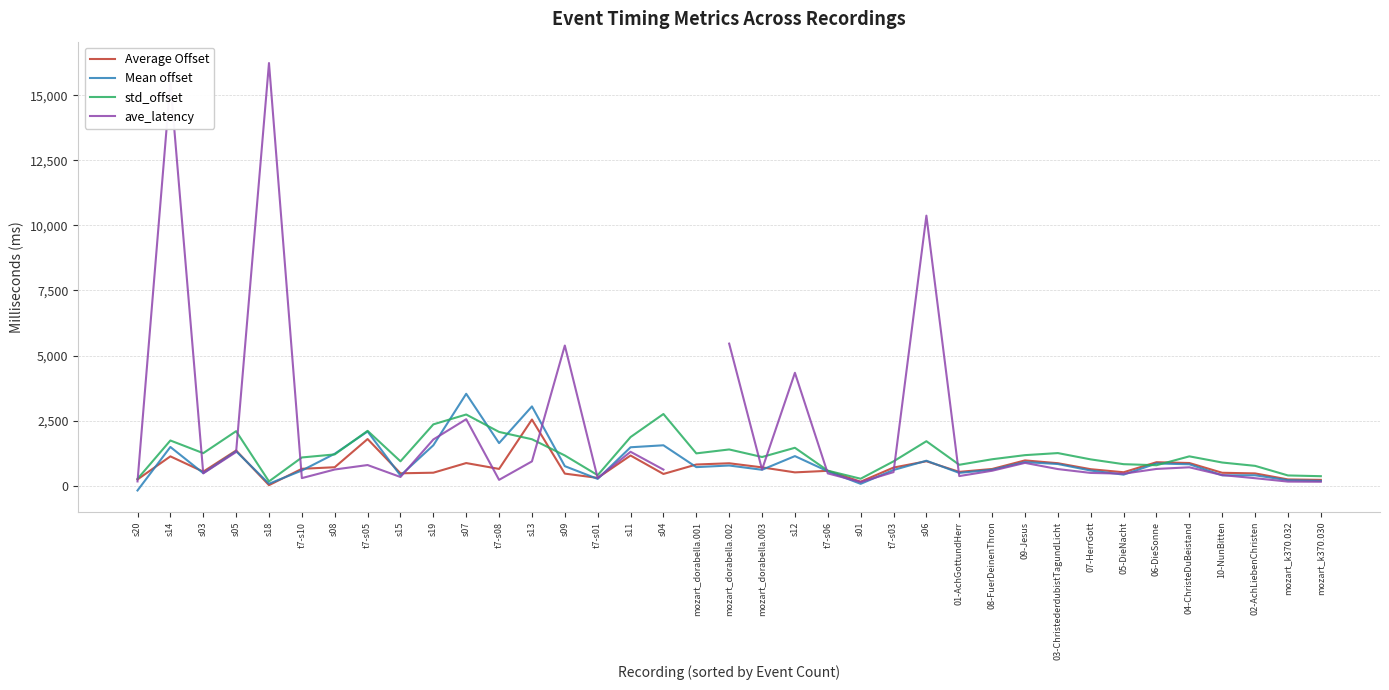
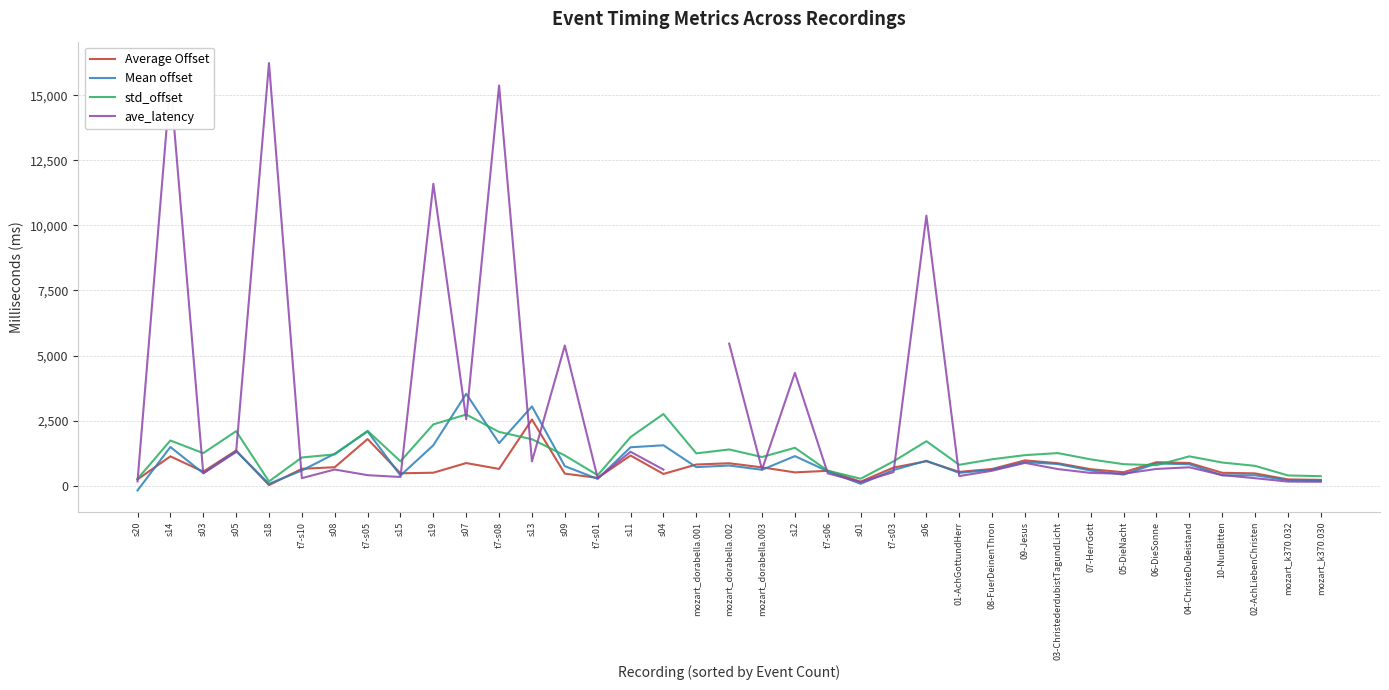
ave_latency, t7-s05: 800 -> 400
ave_latency, s19: 1,800 -> 11,600
ave_latency, t7-s08: 200 -> 15,400
